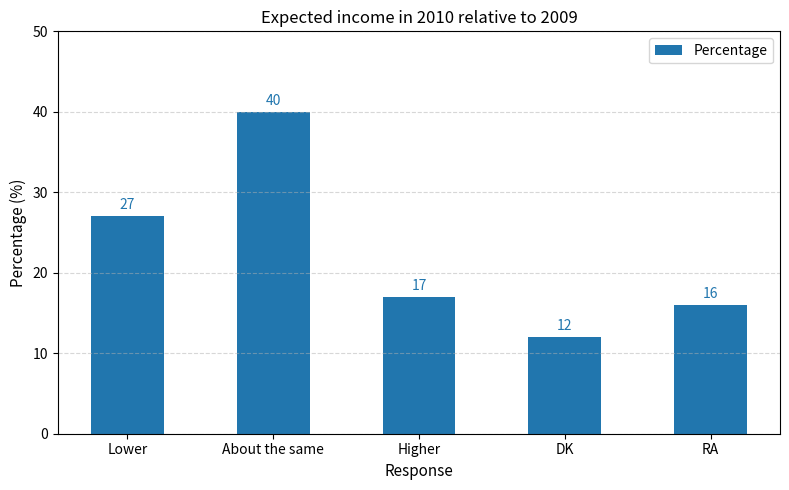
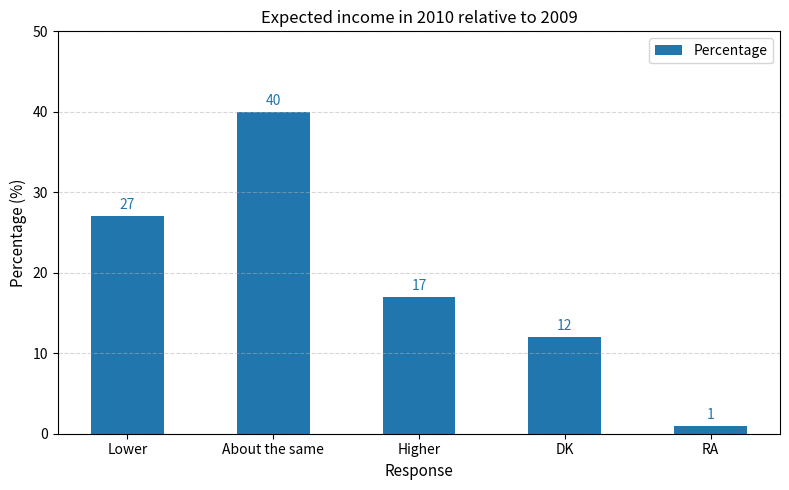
RA: 16 -> 1
